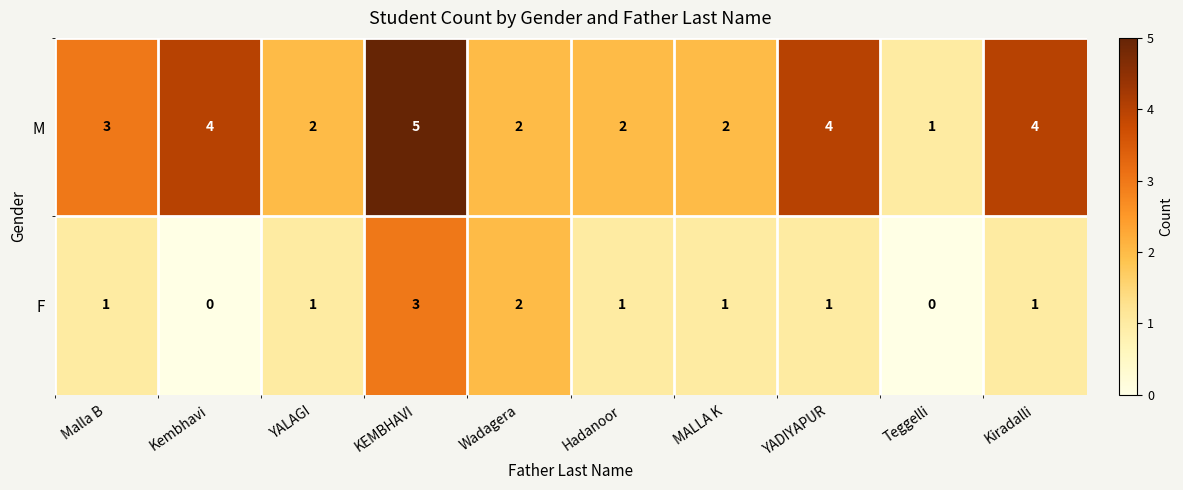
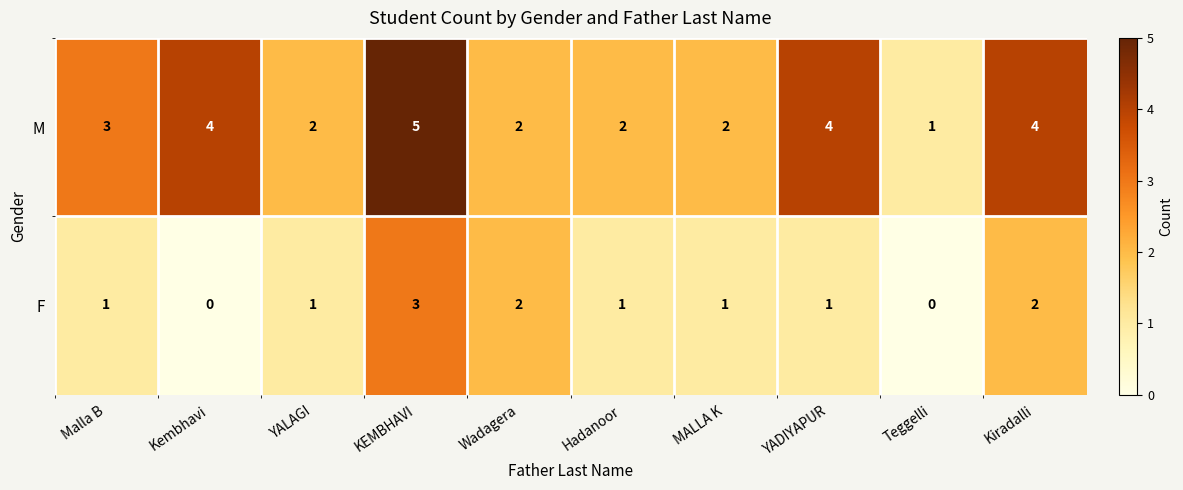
F, Kiradalli: 1 -> 2
